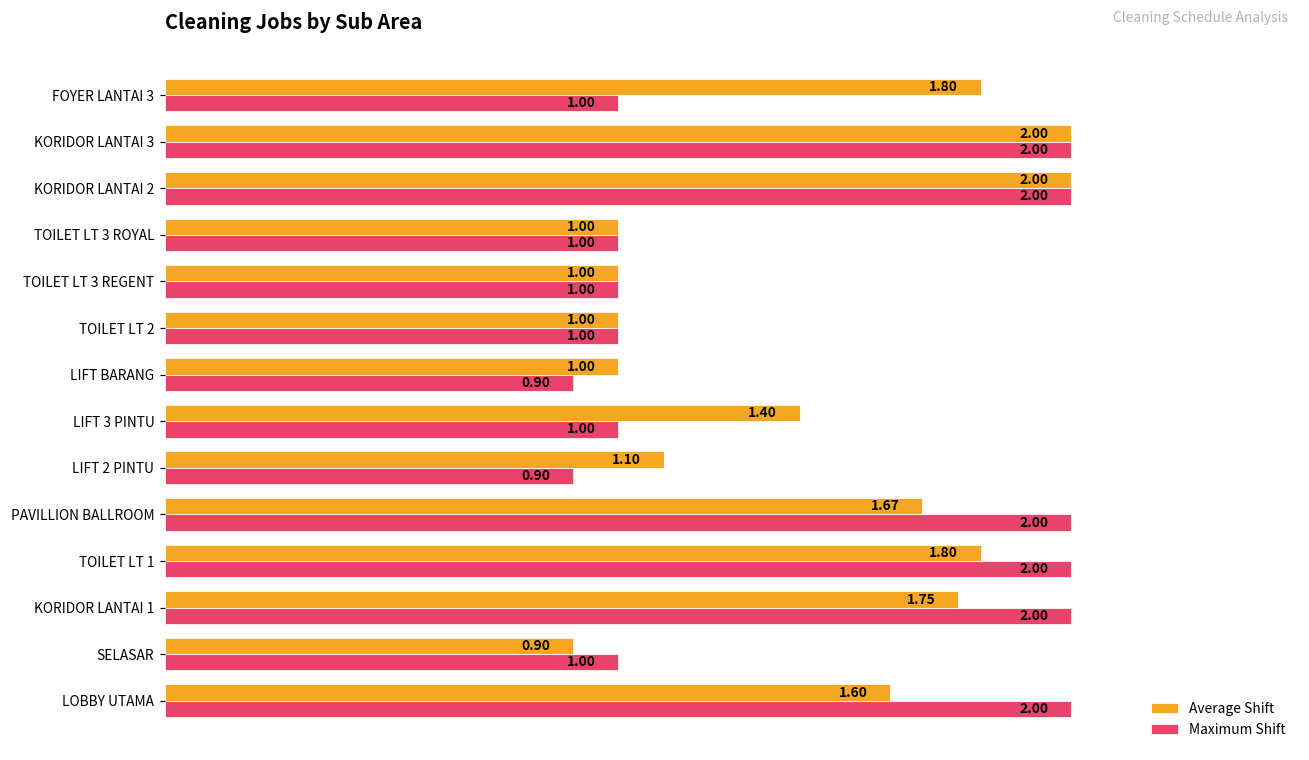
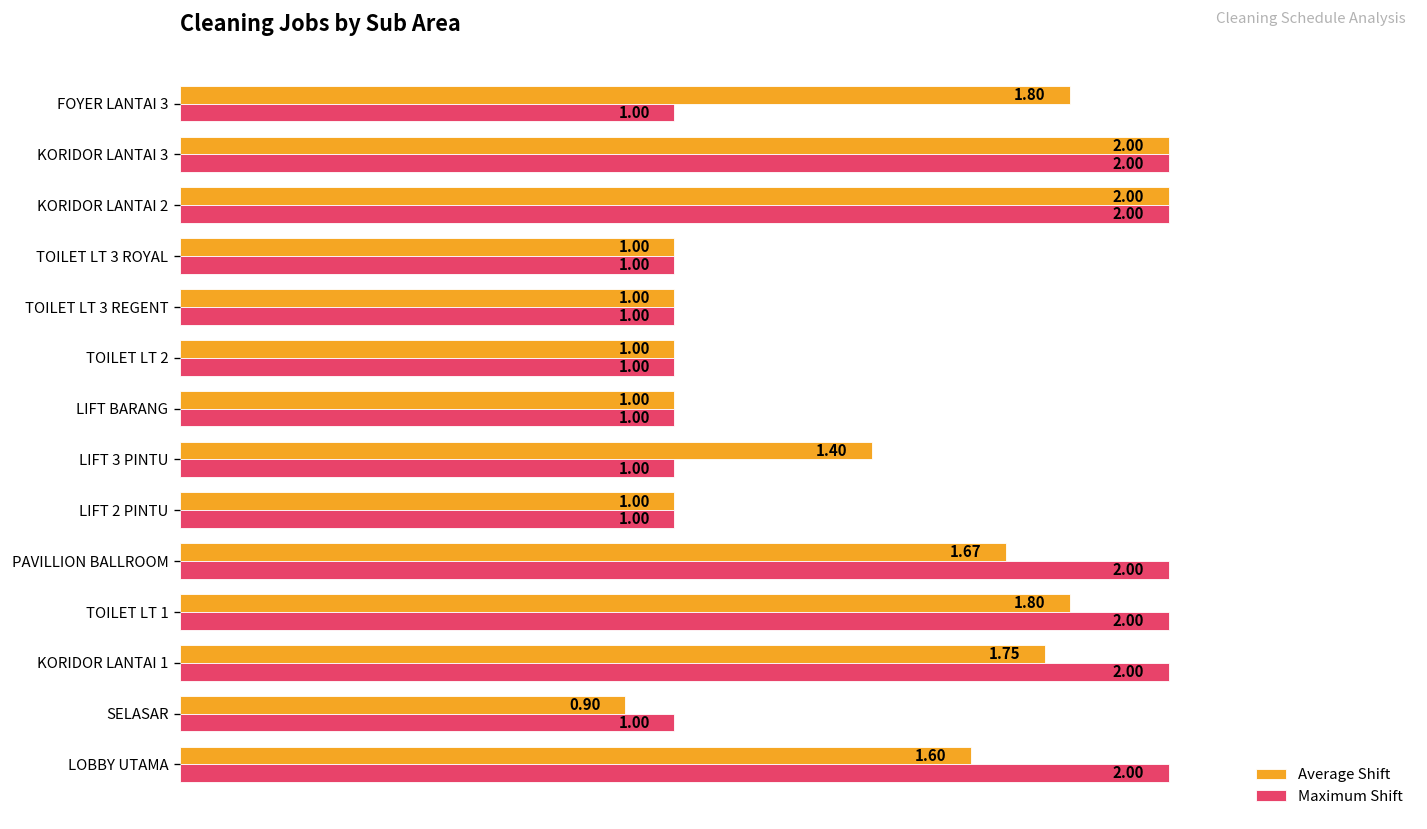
Maximum Shift, LIFT BARANG: 0.90 -> 1.00
Average Shift, LIFT 2 PINTU: 1.10 -> 1.00
Maximum Shift, LIFT 2 PINTU: 0.90 -> 1.00
